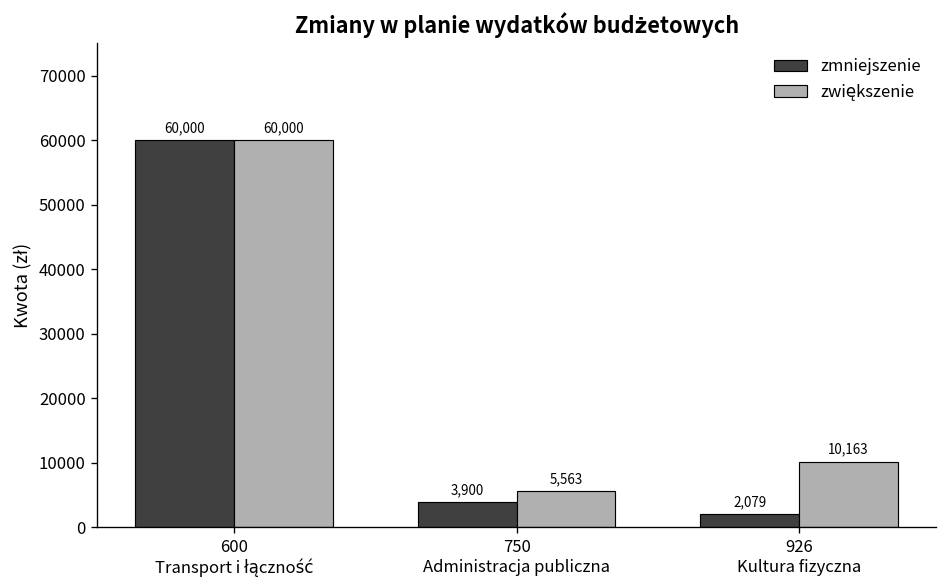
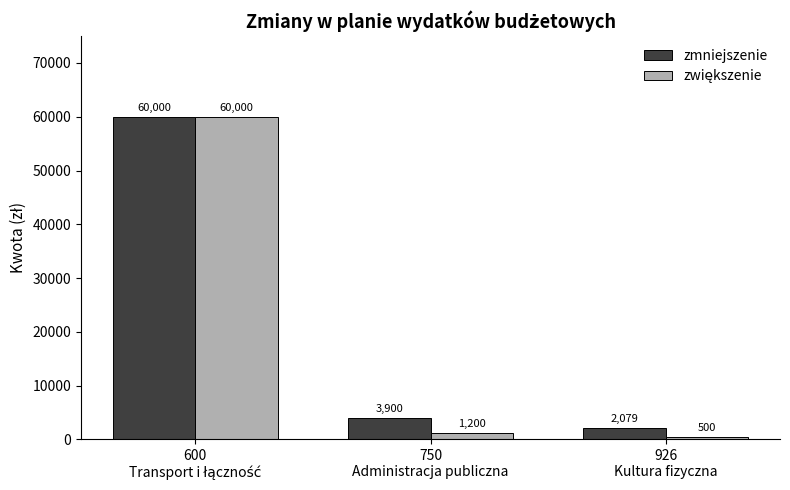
zwiększenie, 750 Administracja publiczna: 5,563 -> 1,200
zwiększenie, 926 Kultura fizyczna: 10,163 -> 500
